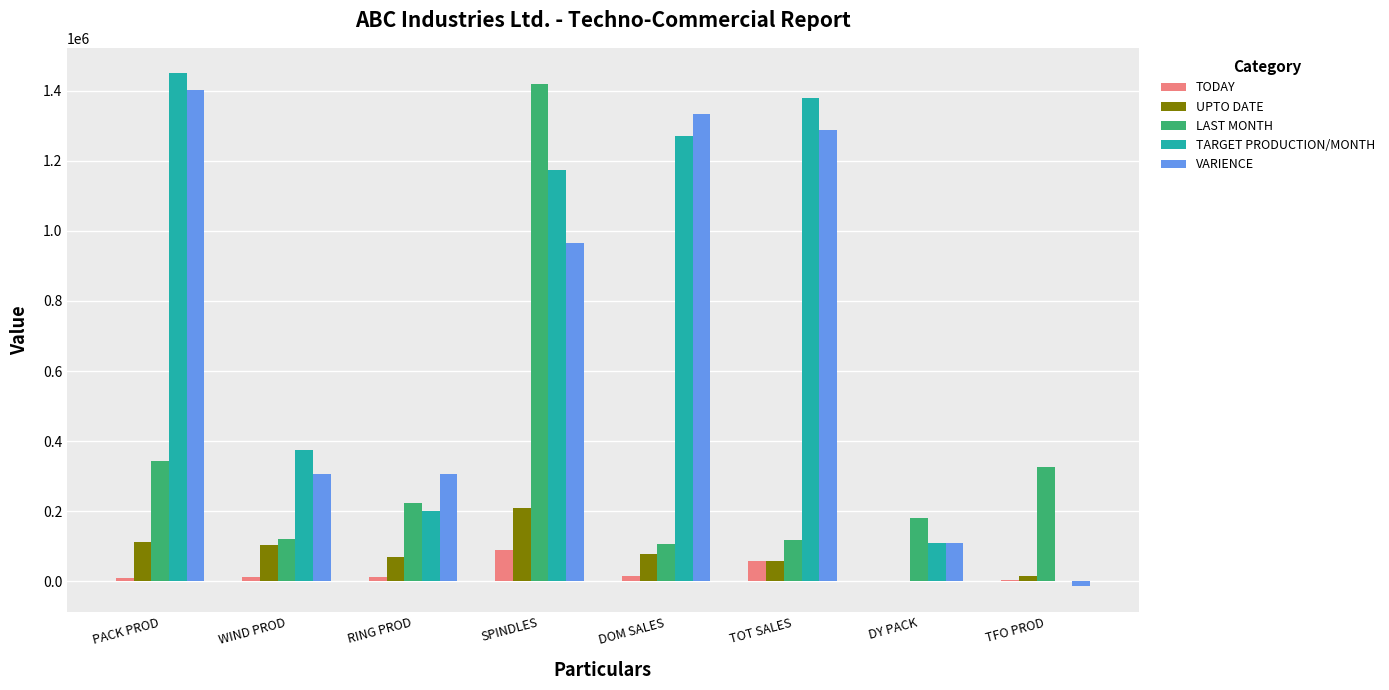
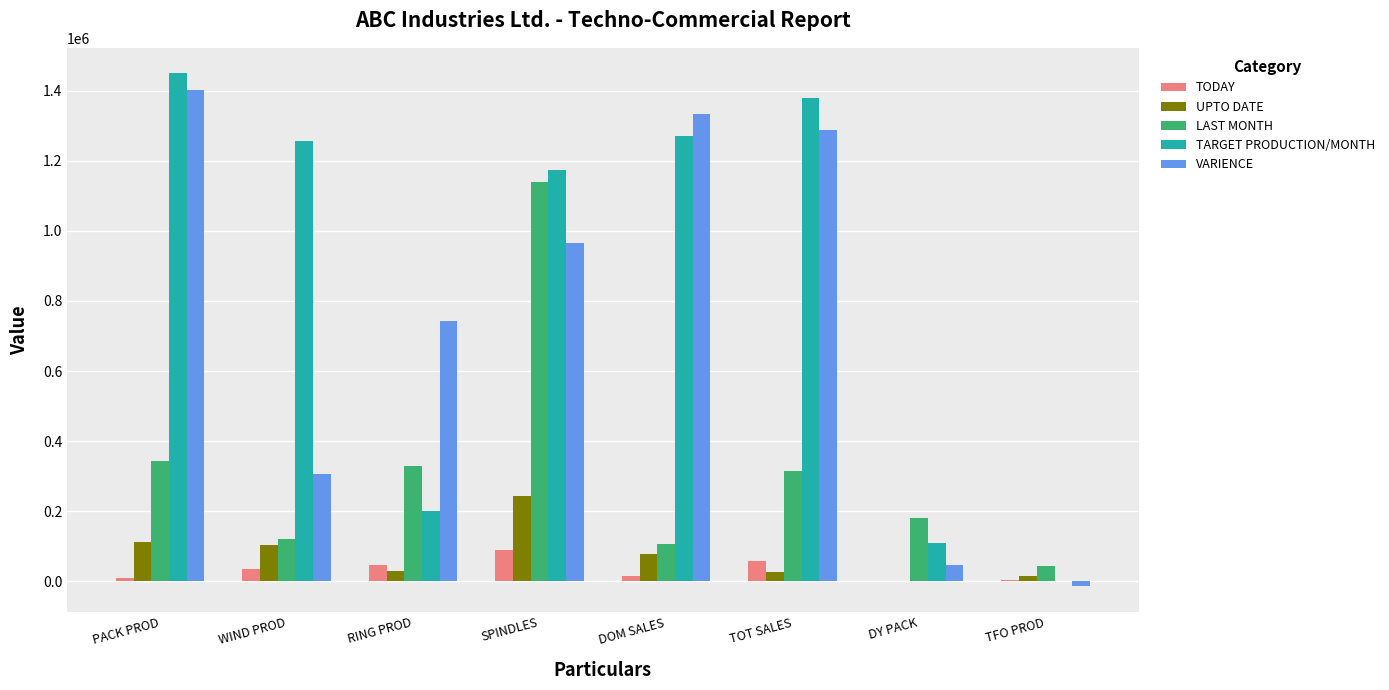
TODAY, WIND PROD: 10000 -> 40000
TARGET PRODUCTION/MONTH, WIND PROD: 370000 -> 1260000
TODAY, RING PROD: 10000 -> 50000
UPTO DATE, RING PROD: 70000 -> 30000
LAST MONTH, RING PROD: 220000 -> 330000
VARIENCE, RING PROD: 310000 -> 740000
UPTO DATE, SPINDLES: 210000 -> 240000
LAST MONTH, SPINDLES: 1420000 -> 1140000
UPTO DATE, TOT SALES: 60000 -> 30000
LAST MONTH, TOT SALES: 120000 -> 320000
VARIENCE, DY PACK: 110000 -> 50000
LAST MONTH, TFO PROD: 320000 -> 40000
